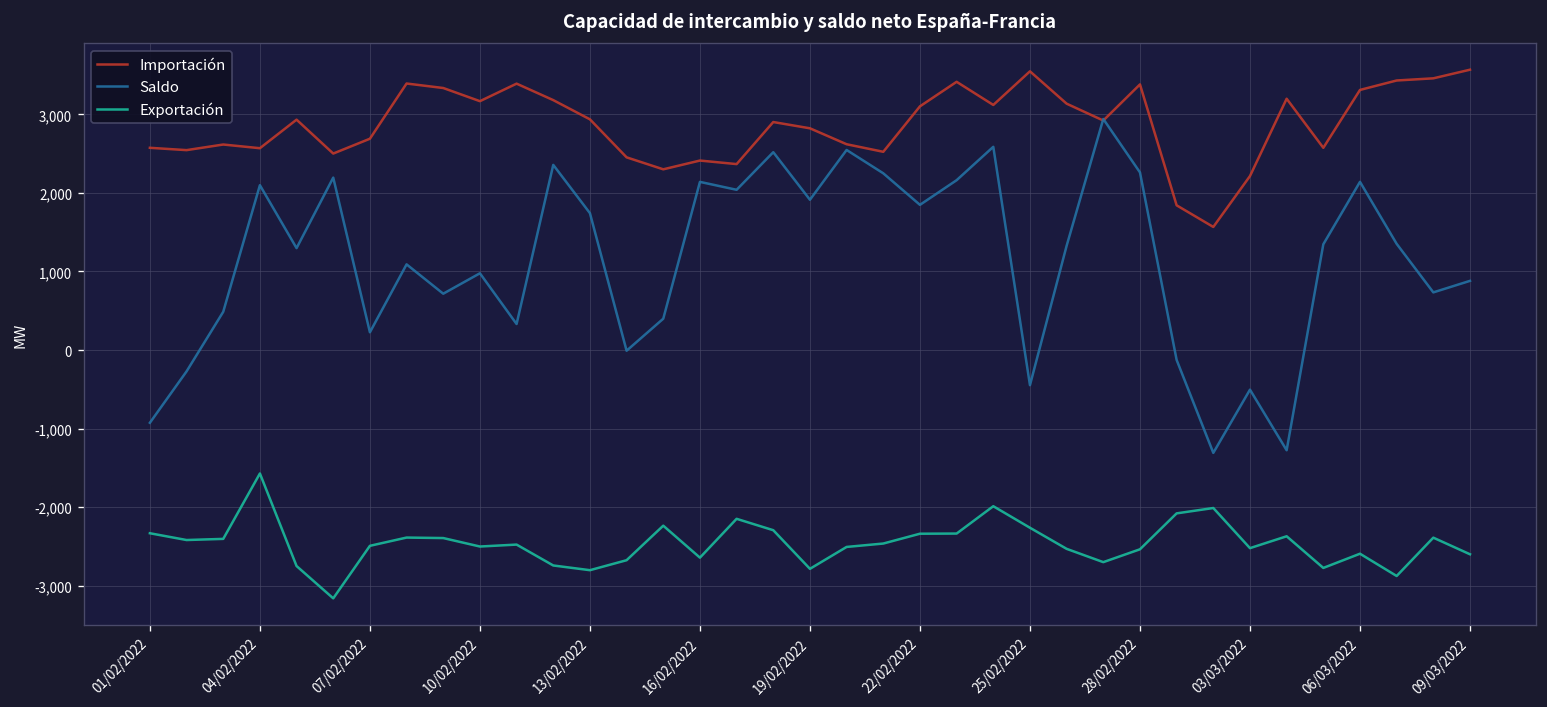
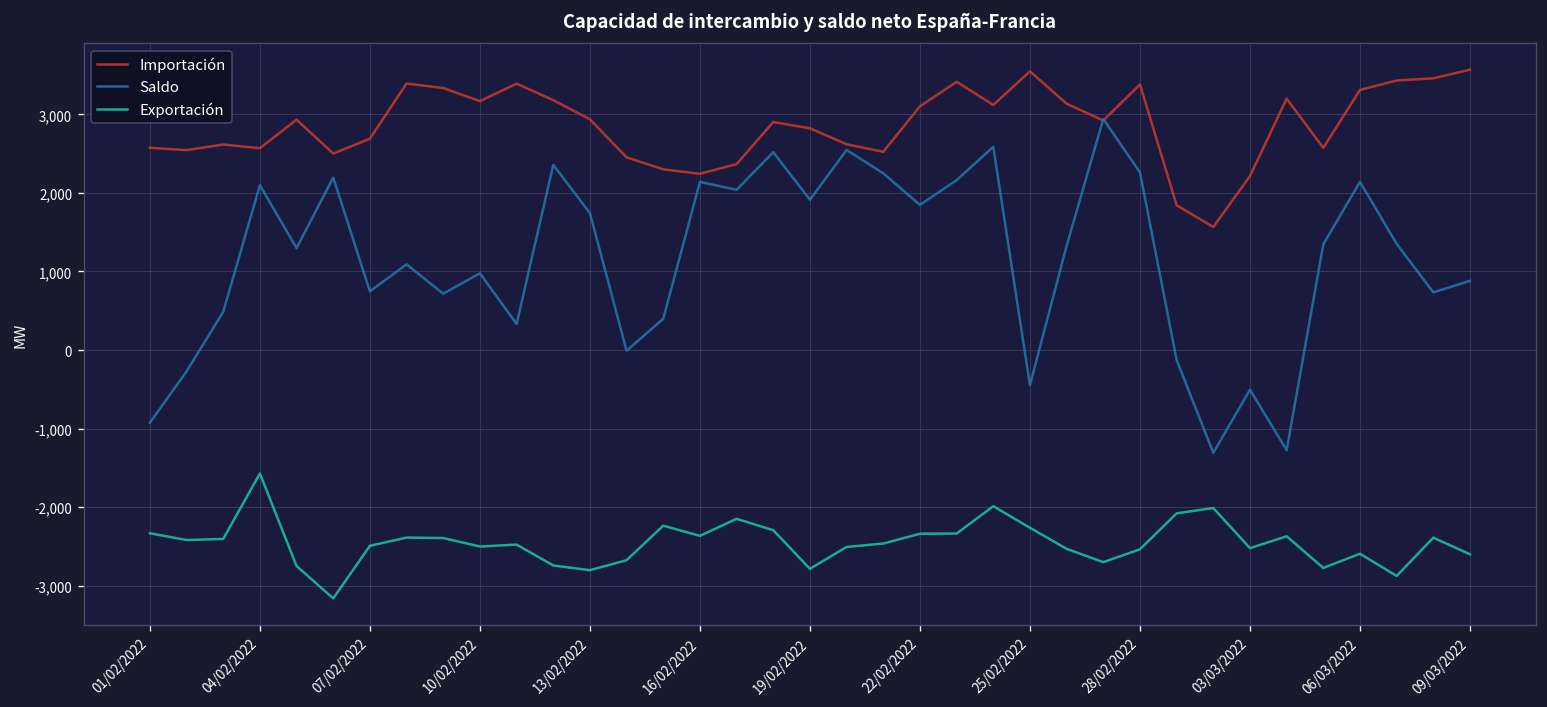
Saldo, 07/02/2022: 200 -> 700
Importación, 16/02/2022: 2,400 -> 2,200
Exportación, 16/02/2022: -2,600 -> -2,400
